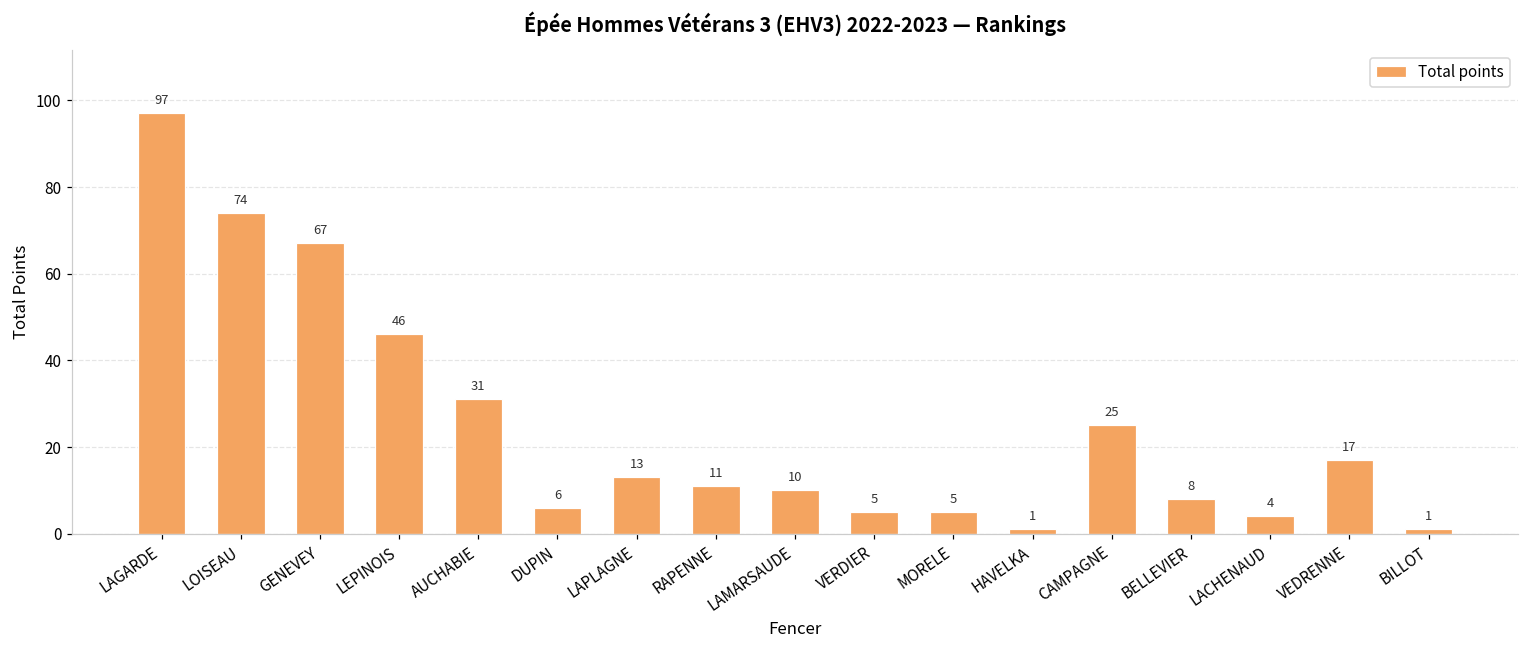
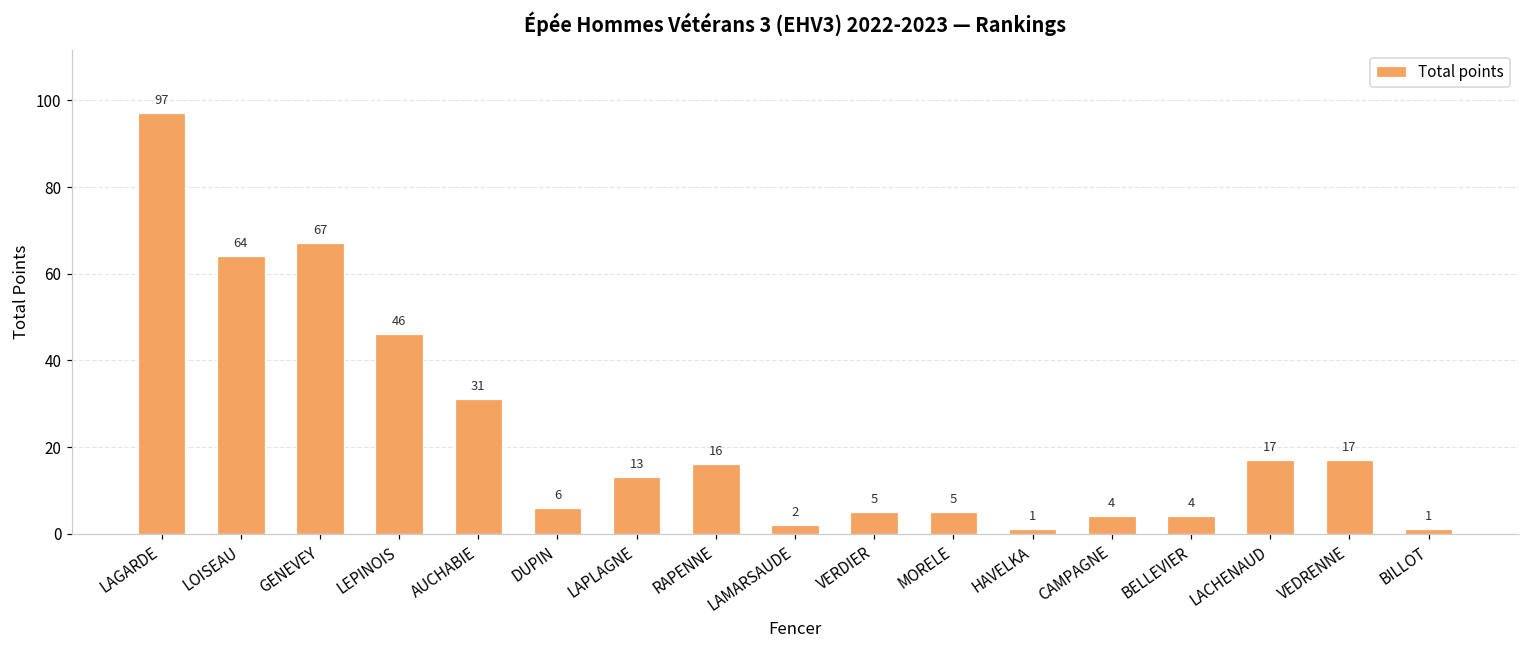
LOISEAU: 74 -> 64
RAPENNE: 11 -> 16
LAMARSAUDE: 10 -> 2
CAMPAGNE: 25 -> 4
BELLEVIER: 8 -> 4
LACHENAUD: 4 -> 17
